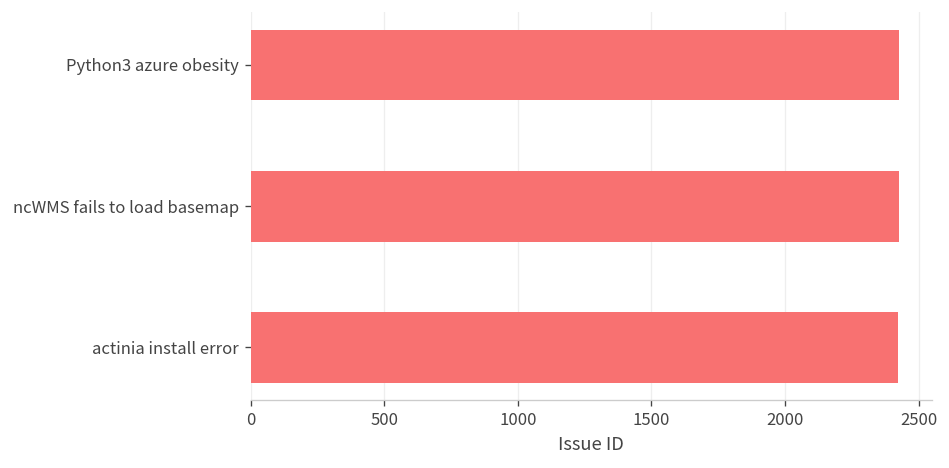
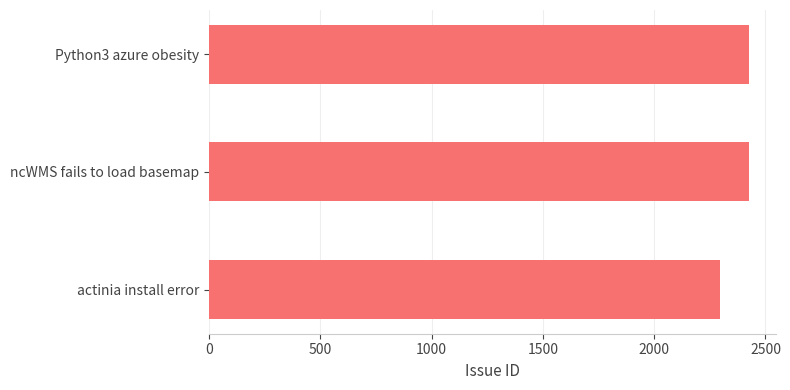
actinia install error: 2420 -> 2300
